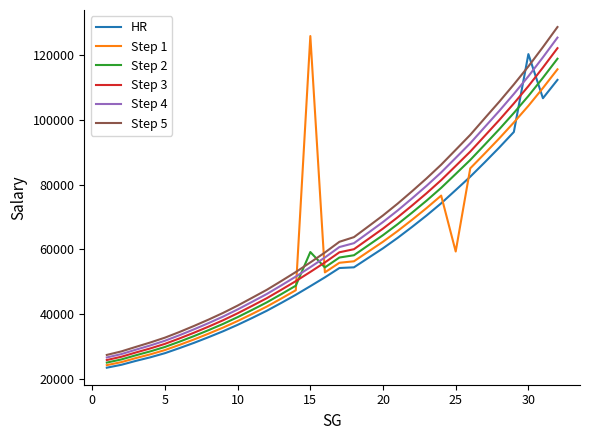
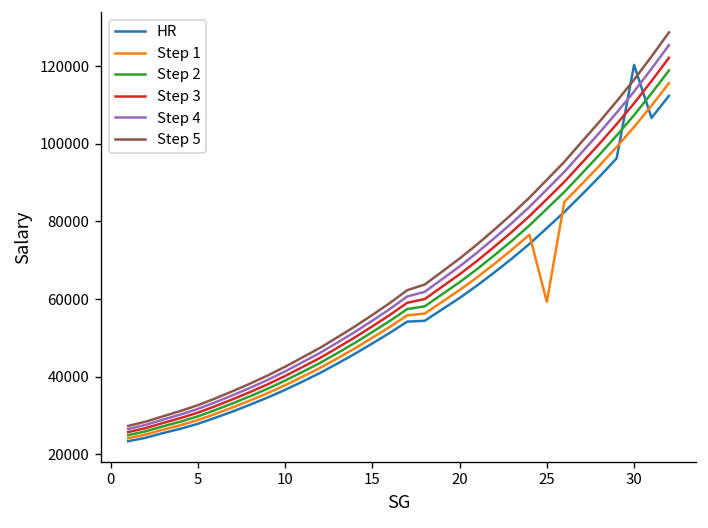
Step 1, 15: 126000 -> 50000
Step 2, 15: 59000 -> 52000
